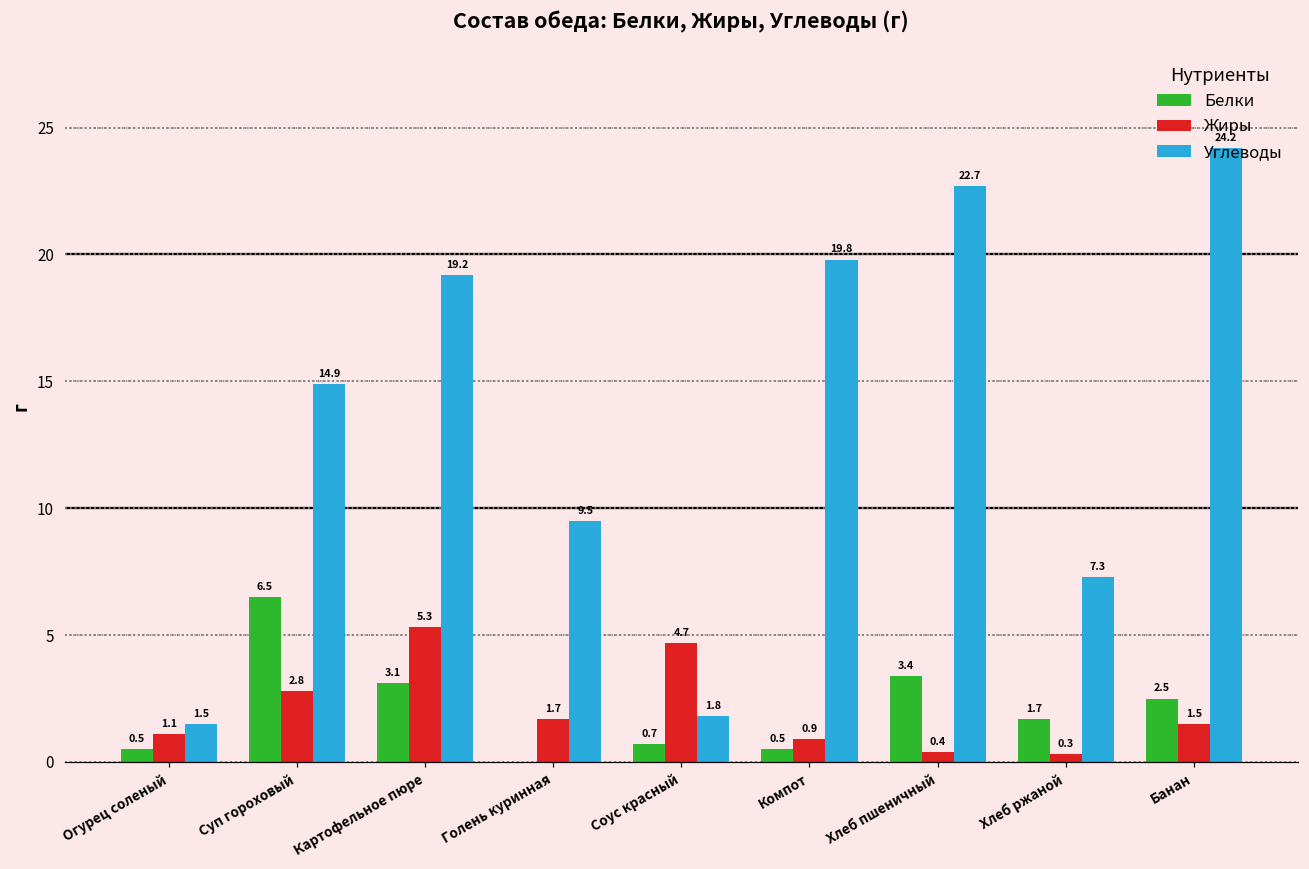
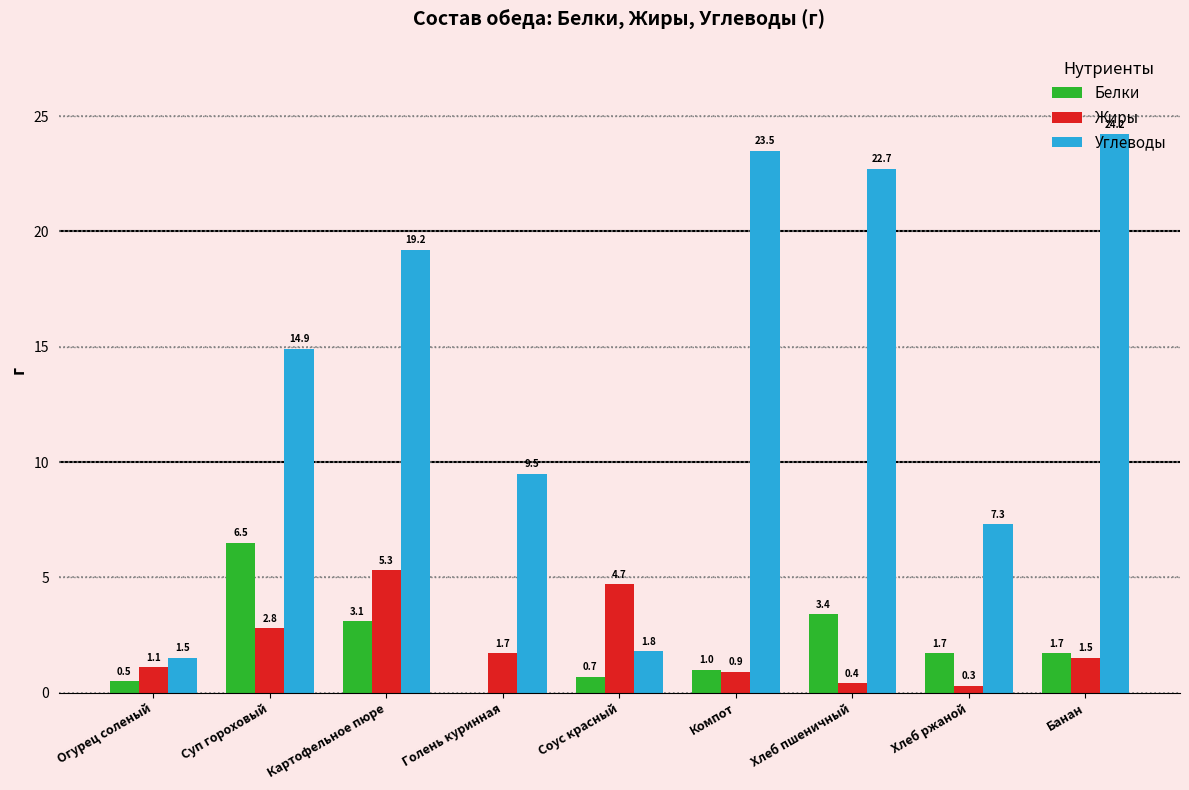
Белки, Компот: 0.5 -> 1.0
Углеводы, Компот: 19.8 -> 23.5
Белки, Банан: 2.5 -> 1.7
